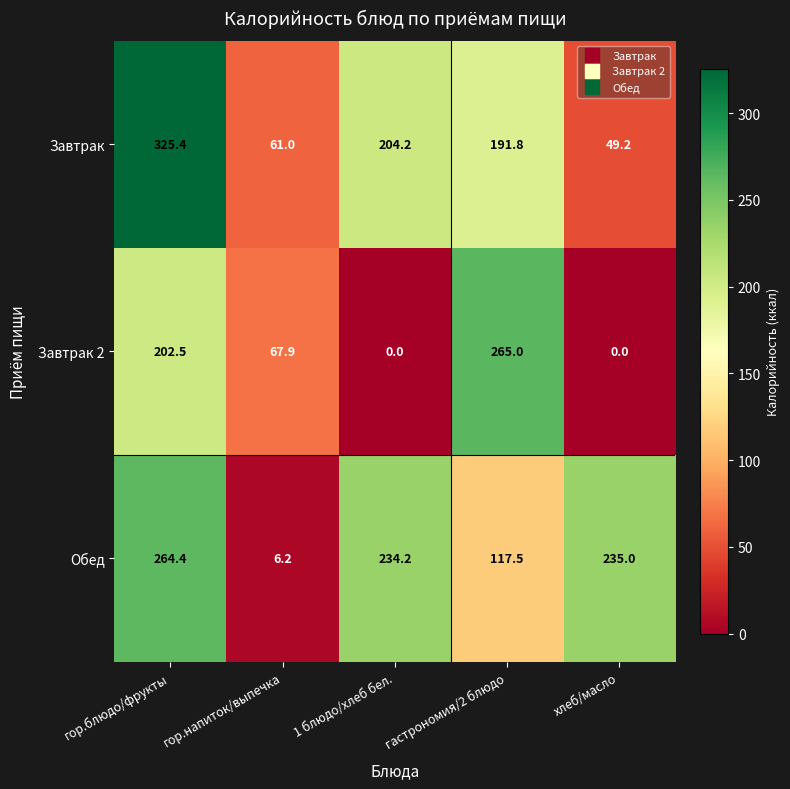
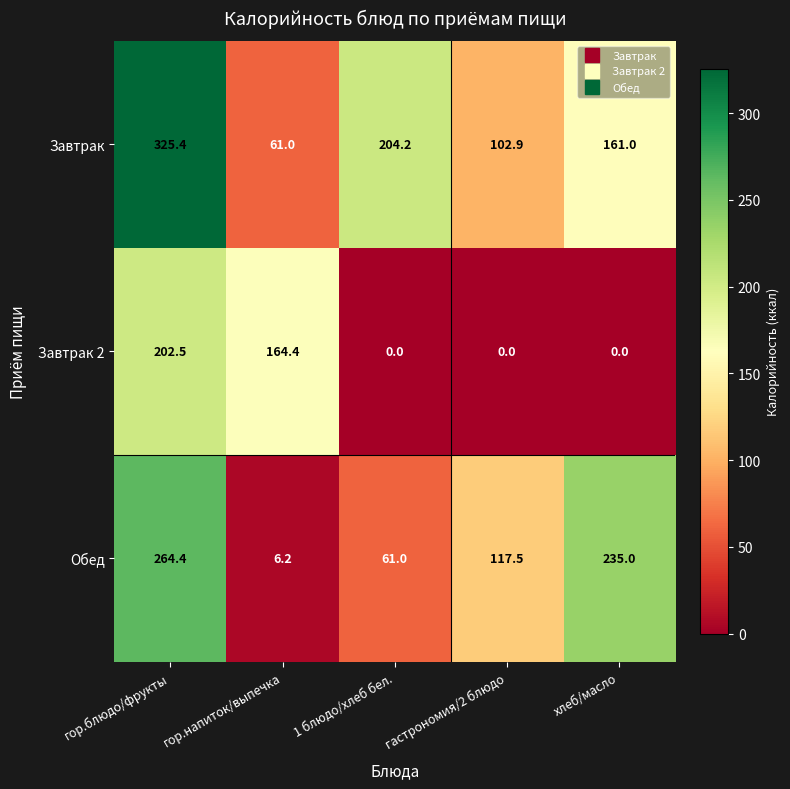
Завтрак, гастрономия/2 блюдо: 191.8 -> 102.9
Завтрак, хлеб/масло: 49.2 -> 161.0
Завтрак 2, гор.напиток/выпечка: 67.9 -> 164.4
Завтрак 2, гастрономия/2 блюдо: 265.0 -> 0.0
Обед, 1 блюдо/хлеб бел.: 234.2 -> 61.0
